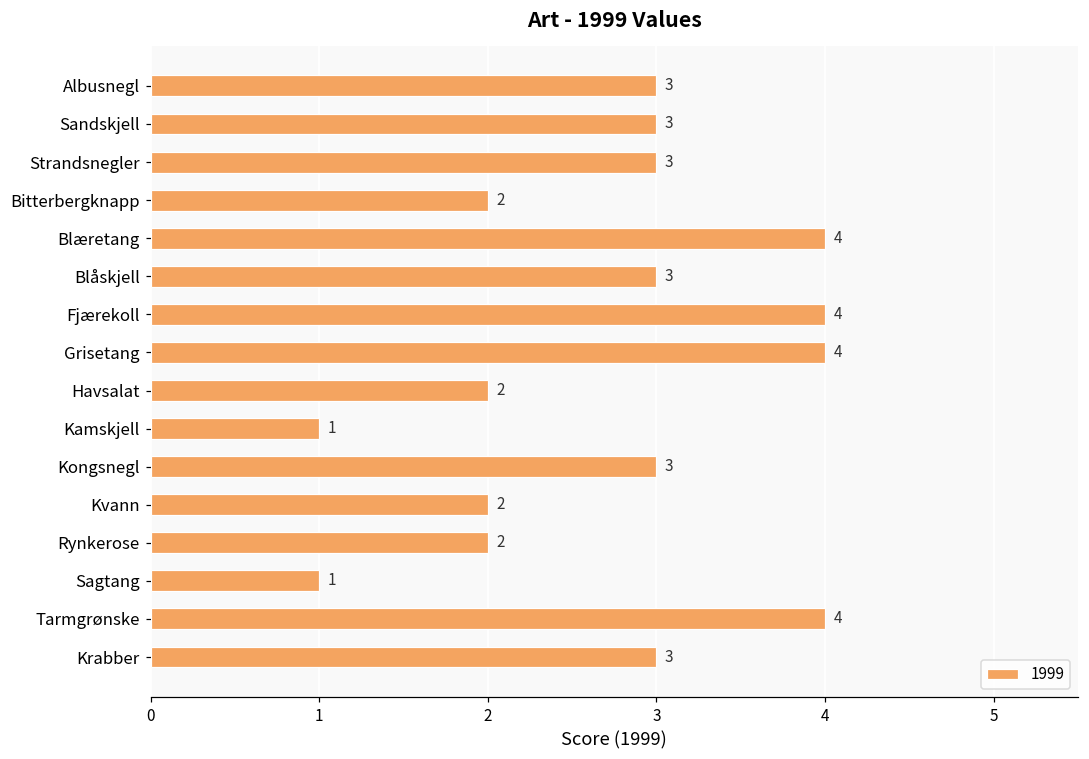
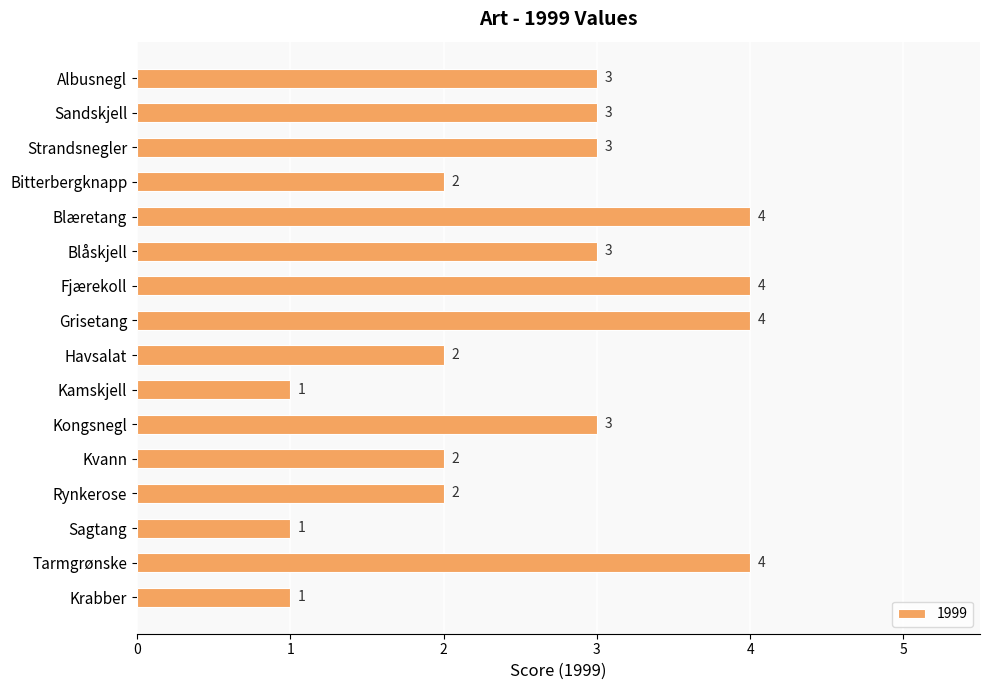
Krabber: 3 -> 1
